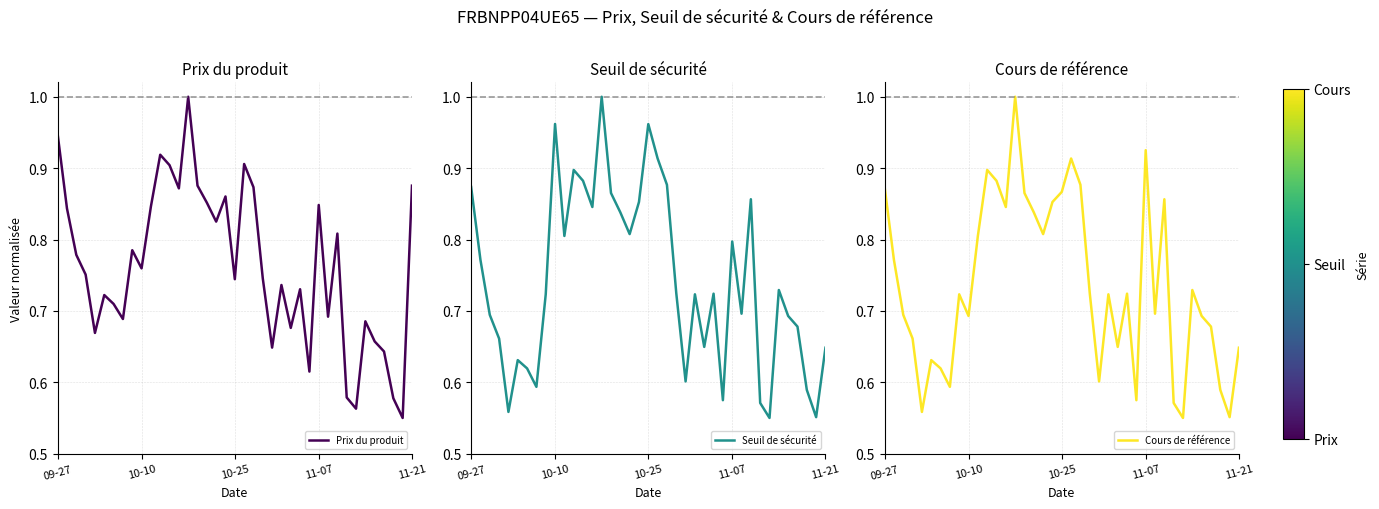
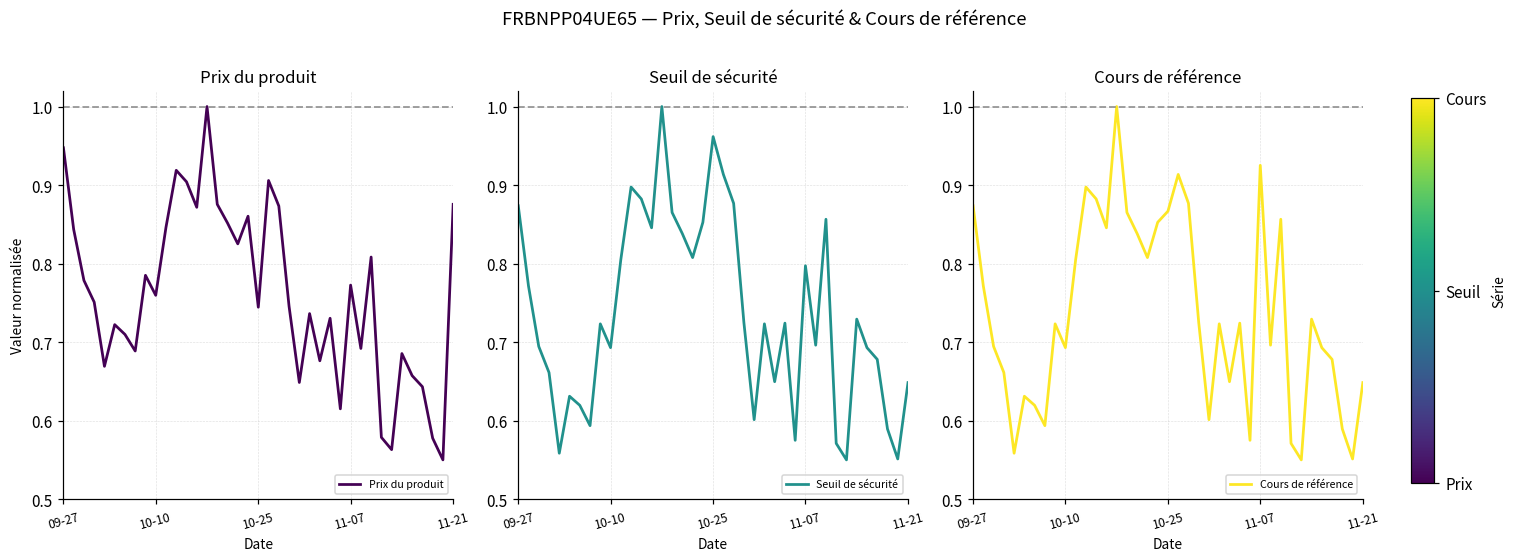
Prix du produit, 11-07: 0.85 -> 0.77
Seuil de sécurité, 10-10: 0.96 -> 0.69
